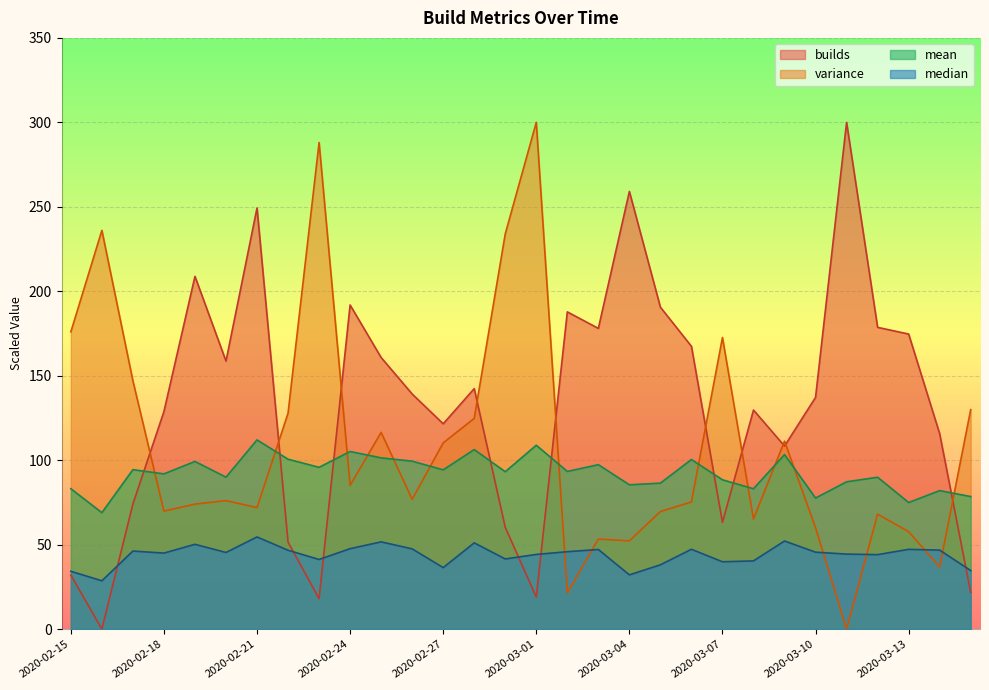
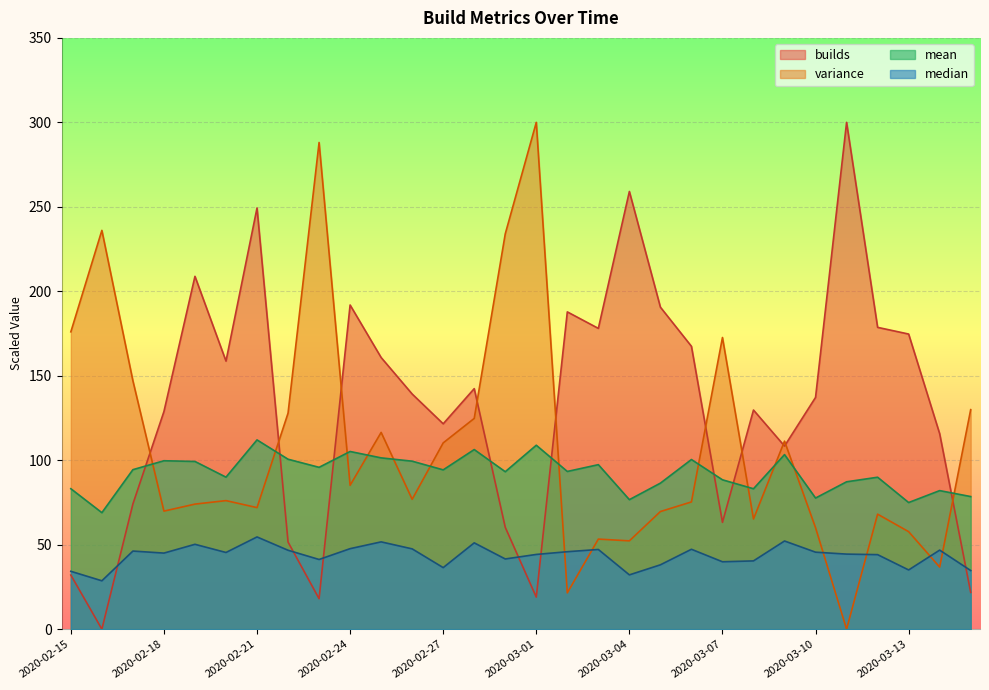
mean, 2020-02-18: 92 -> 100
mean, 2020-03-04: 85 -> 77
median, 2020-03-13: 47 -> 35
